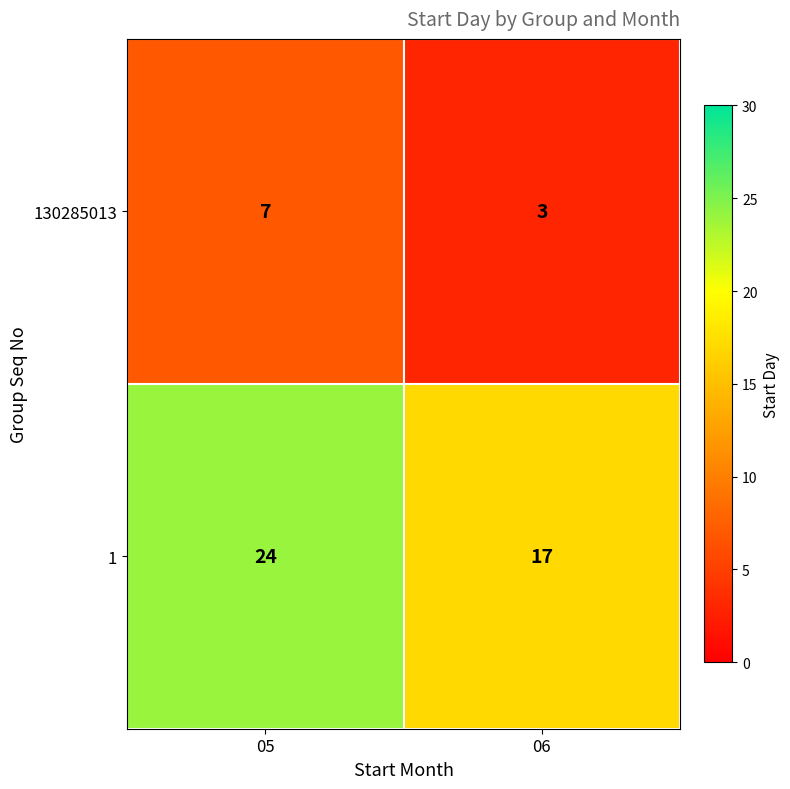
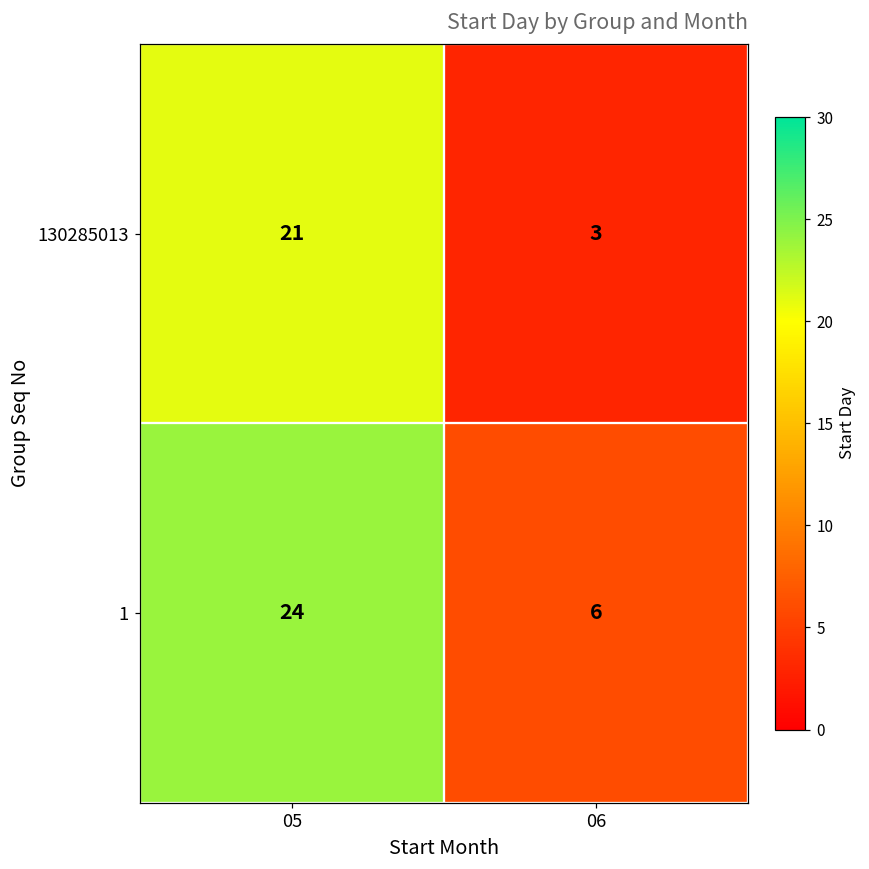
130285013, 05: 7 -> 21
1, 06: 17 -> 6
